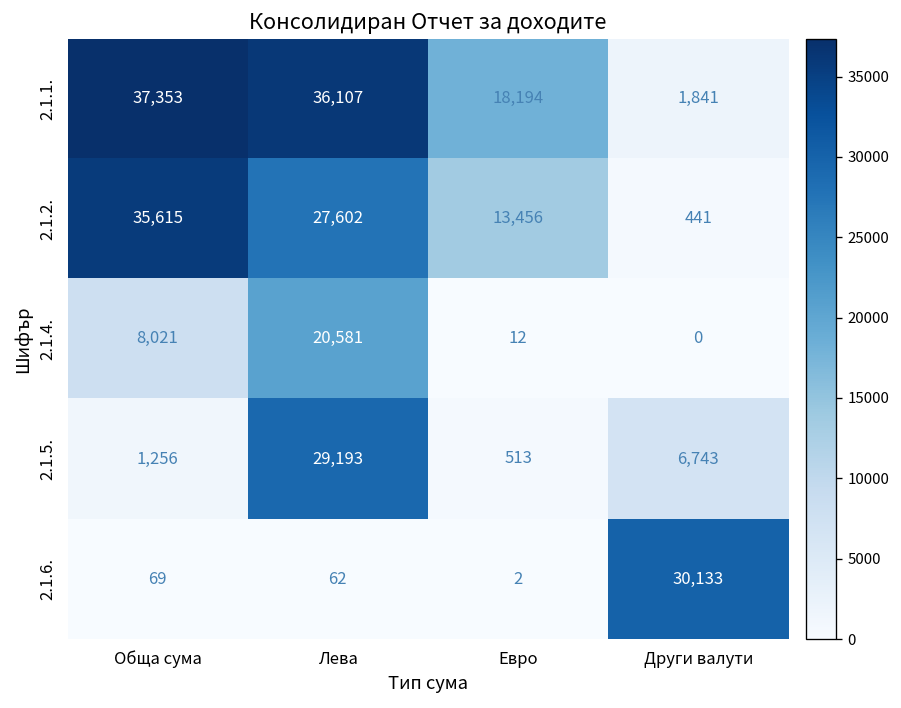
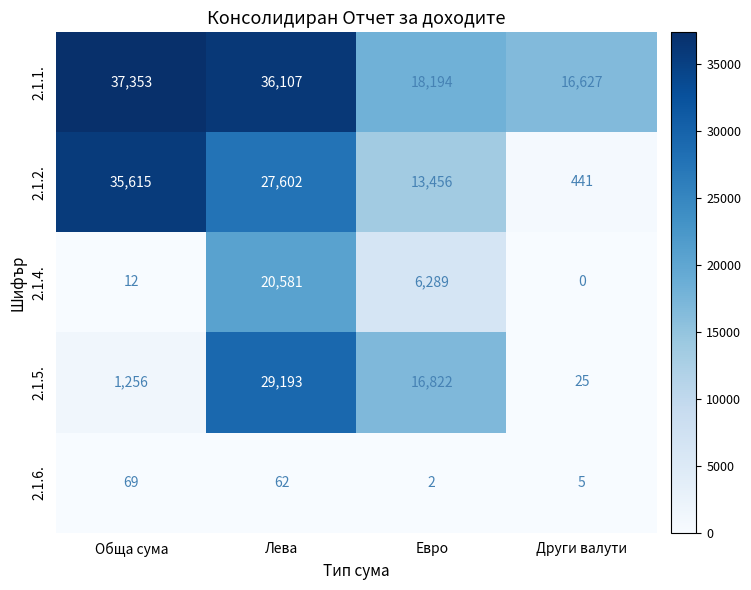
2.1.1., Други валути: 1,841 -> 16,627
2.1.4., Обща сума: 8,021 -> 12
2.1.4., Евро: 12 -> 6,289
2.1.5., Евро: 513 -> 16,822
2.1.5., Други валути: 6,743 -> 25
2.1.6., Други валути: 30,133 -> 5
